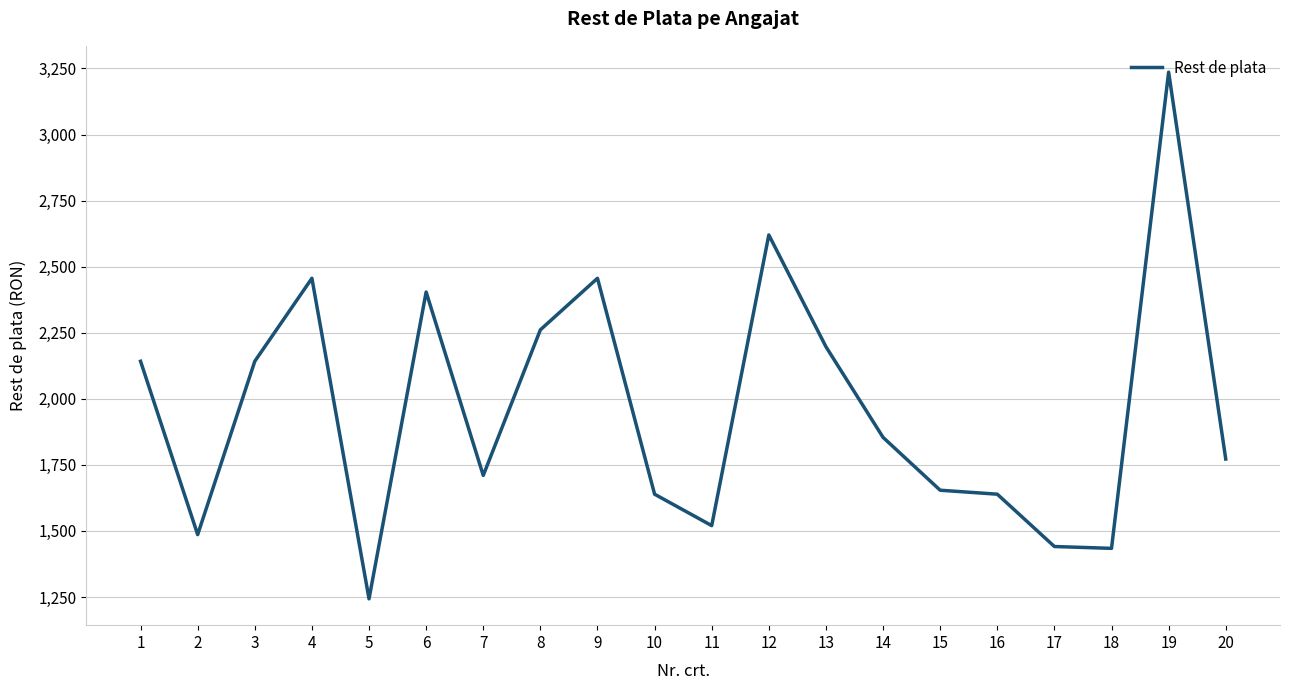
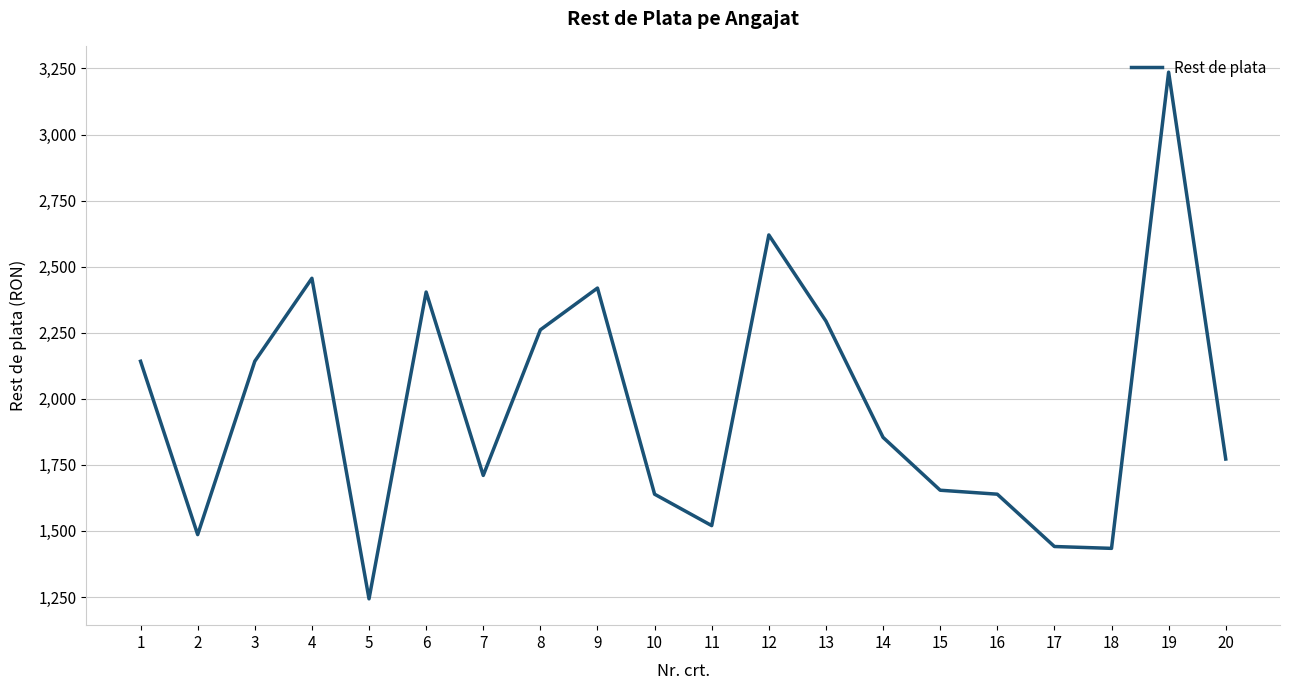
9: 2,460 -> 2,420
13: 2,200 -> 2,290
